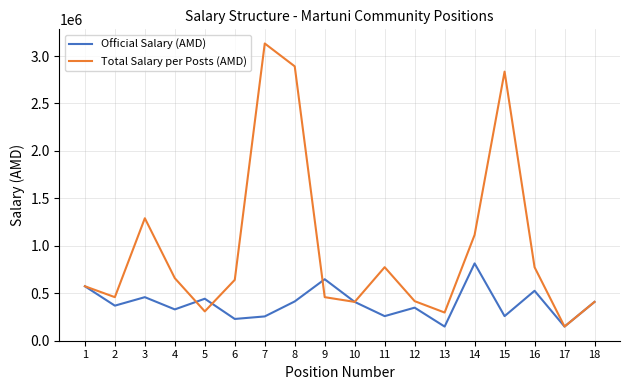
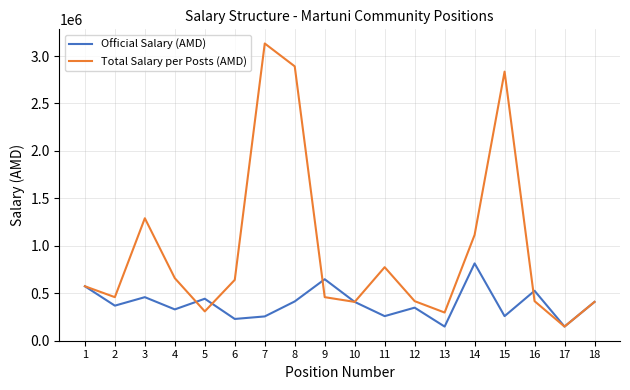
Total Salary per Posts (AMD), 16: 800000 -> 400000
